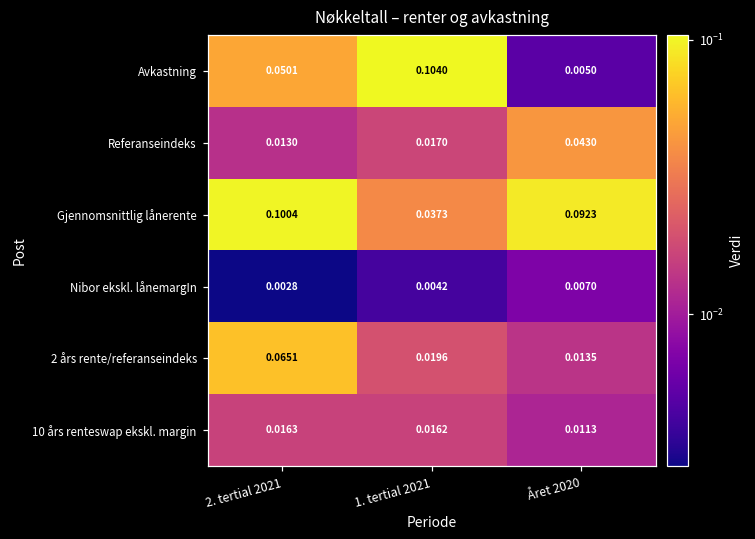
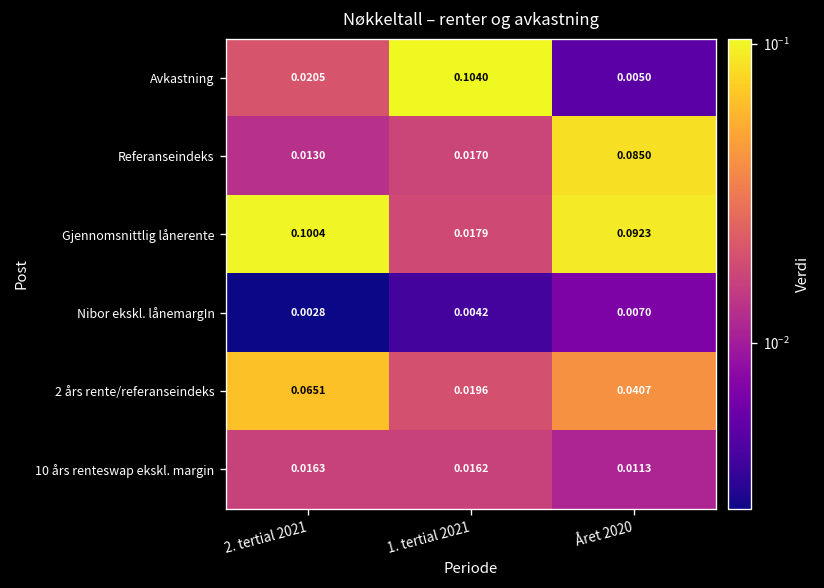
Avkastning, 2. tertial 2021: 0.0501 -> 0.0205
Referanseindeks, Året 2020: 0.0430 -> 0.0850
Gjennomsnittlig lånerente, 1. tertial 2021: 0.0373 -> 0.0179
2 års rente/referanseindeks, Året 2020: 0.0135 -> 0.0407
